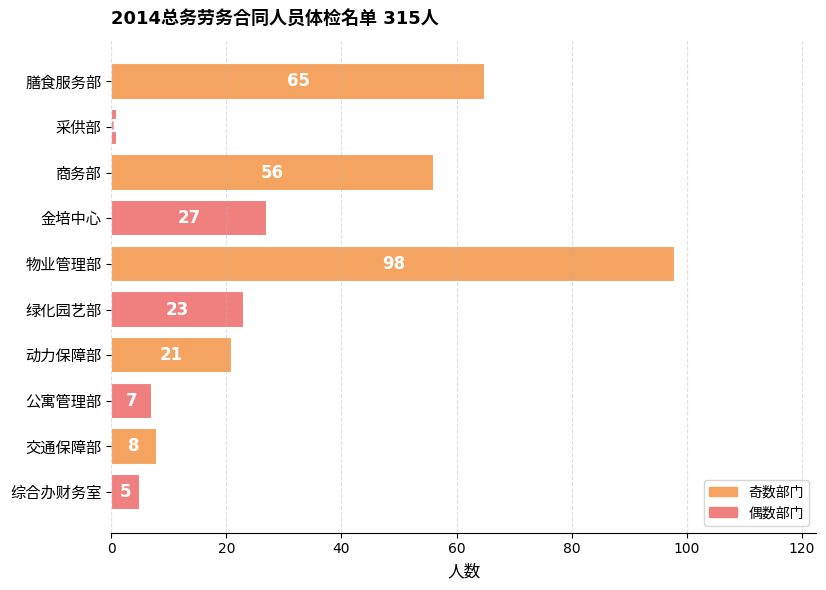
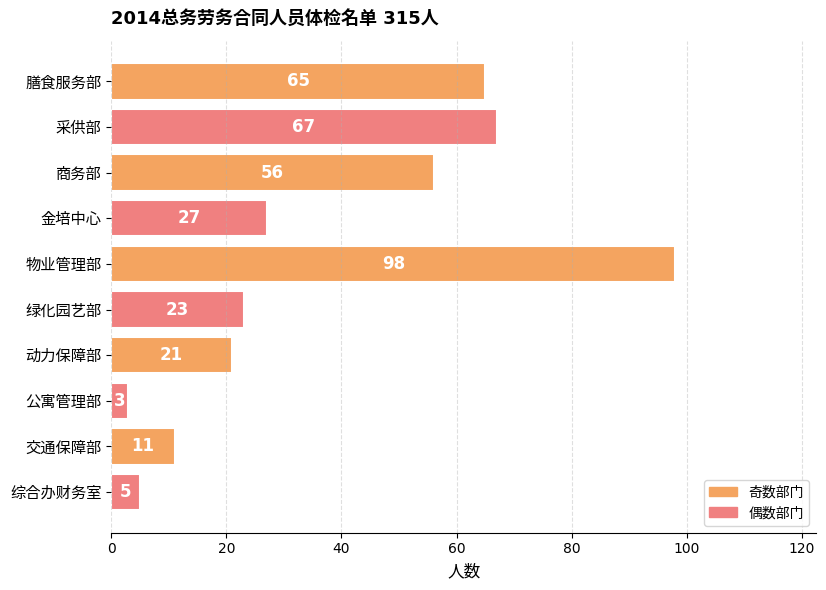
采供部: 1 -> 67
公寓管理部: 7 -> 3
交通保障部: 8 -> 11
